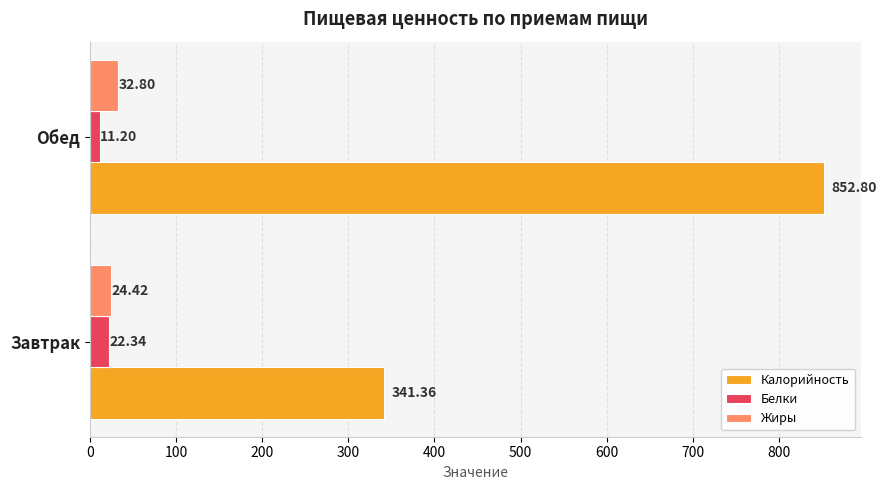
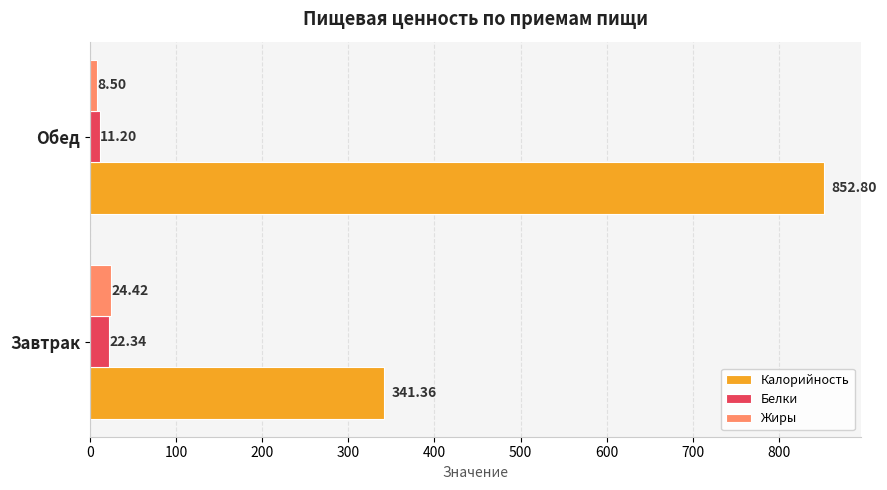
Жиры, Обед: 32.80 -> 8.50
